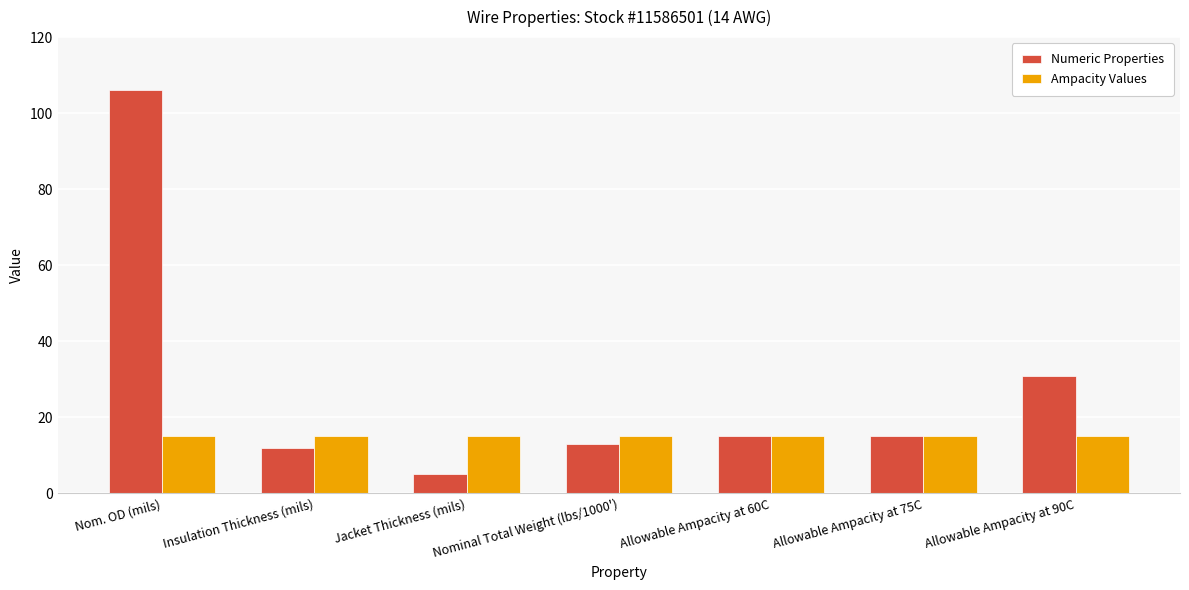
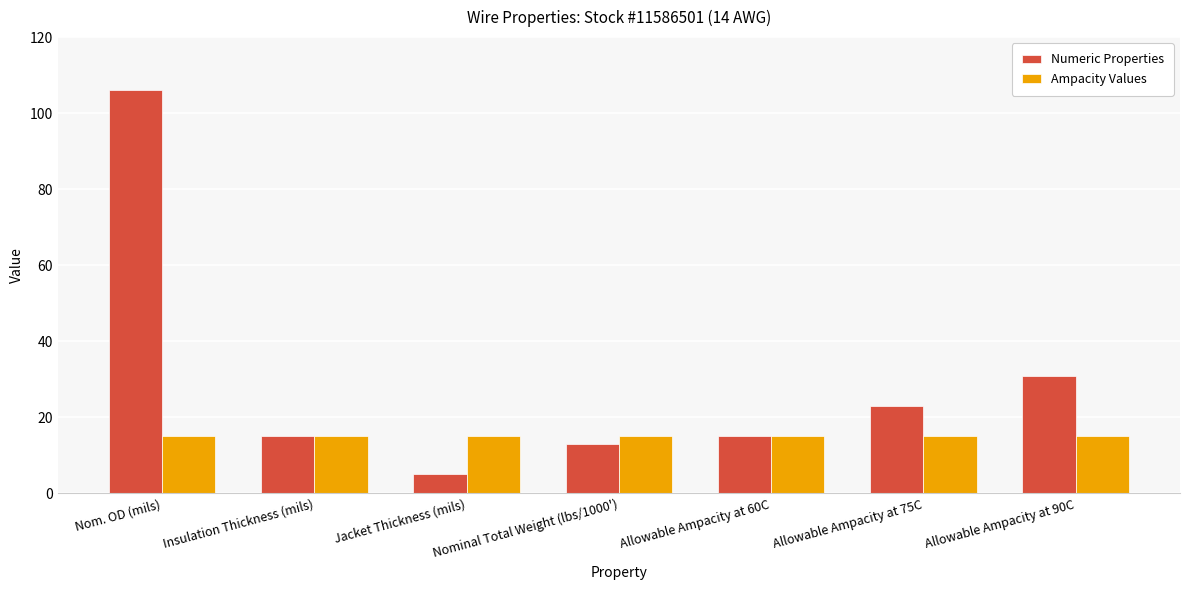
Numeric Properties, Insulation Thickness (mils): 12 -> 15
Numeric Properties, Allowable Ampacity at 75C: 15 -> 23
